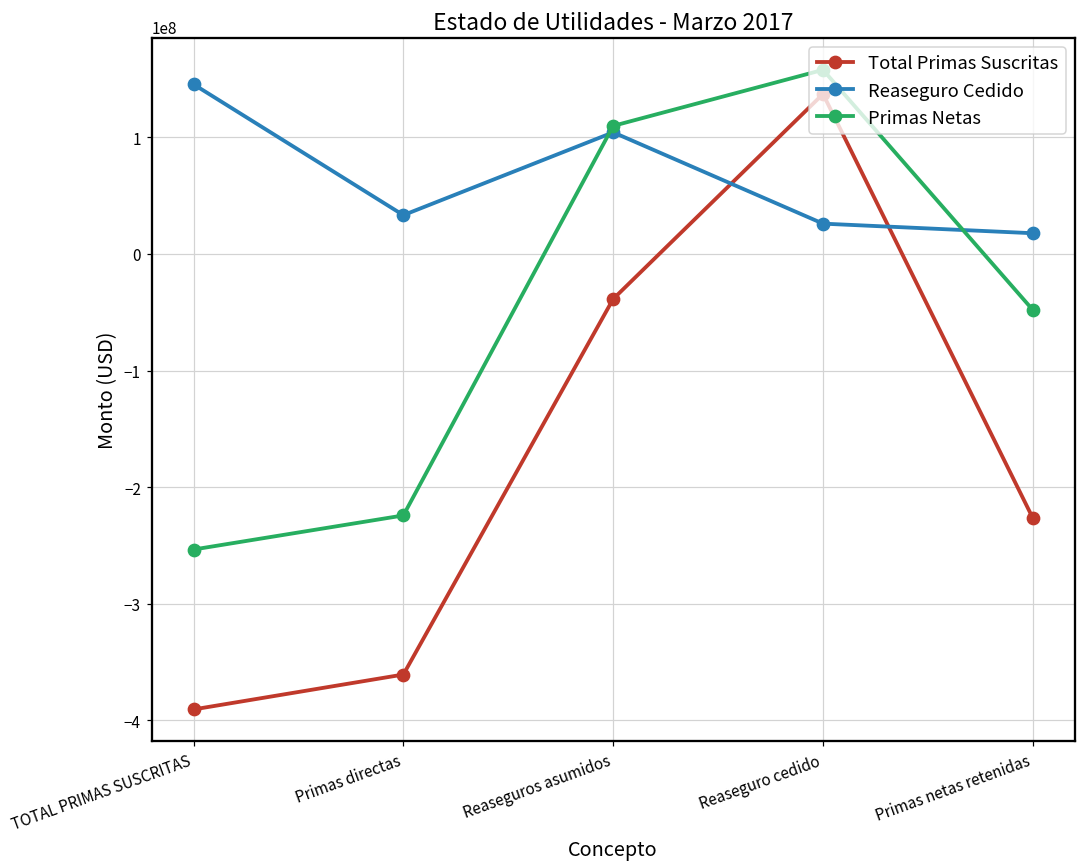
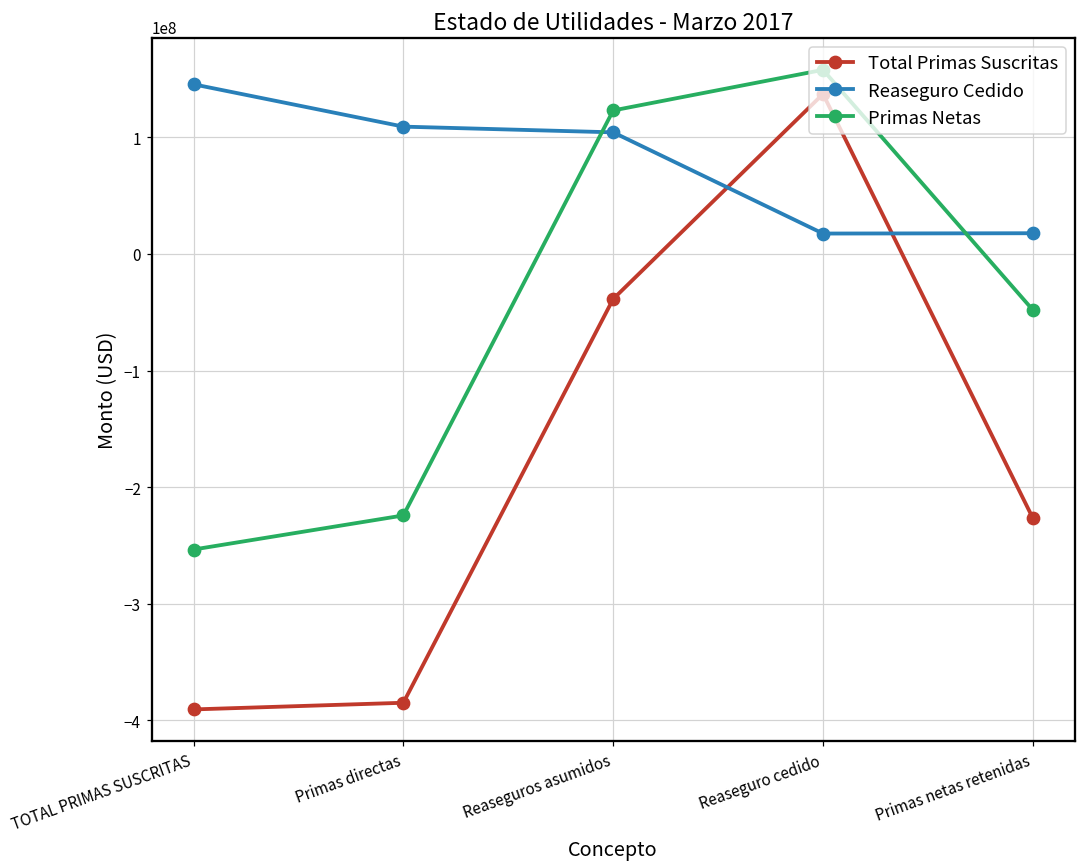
Total Primas Suscritas, Primas directas: -361000000 -> -385000000
Reaseguro Cedido, Primas directas: 33000000 -> 109000000
Primas Netas, Reaseguros asumidos: 110000000 -> 123000000
Reaseguro Cedido, Reaseguro cedido: 26000000 -> 17000000
